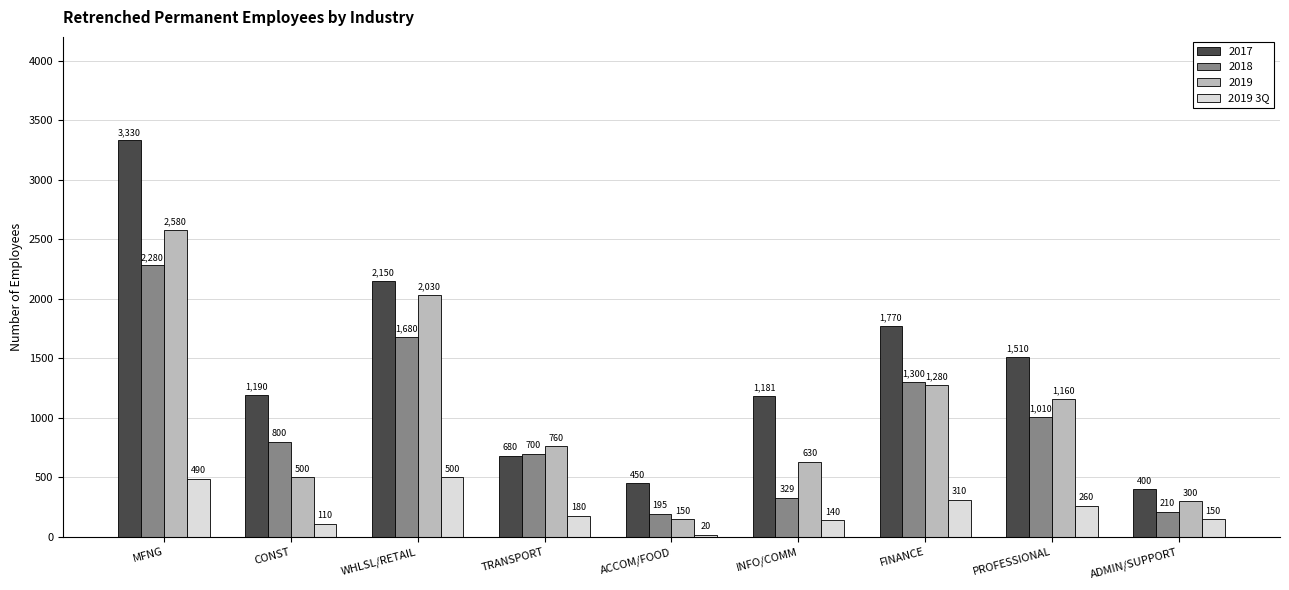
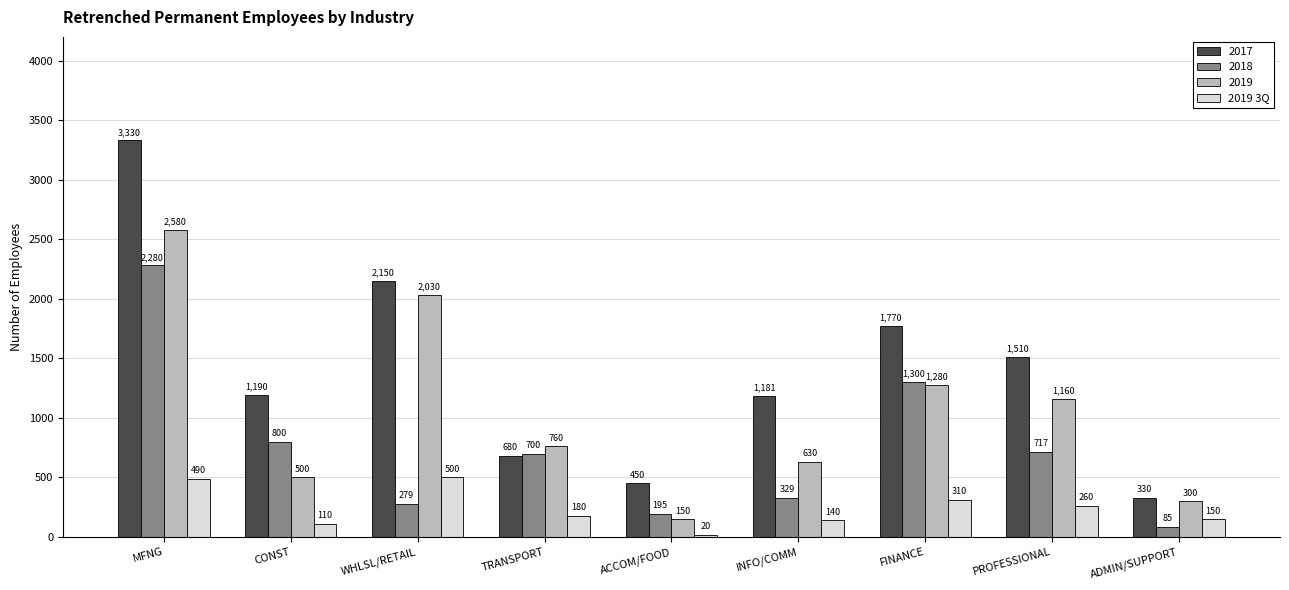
2018, WHLSL/RETAIL: 1,680 -> 279
2018, PROFESSIONAL: 1,010 -> 717
2017, ADMIN/SUPPORT: 400 -> 330
2018, ADMIN/SUPPORT: 210 -> 85
